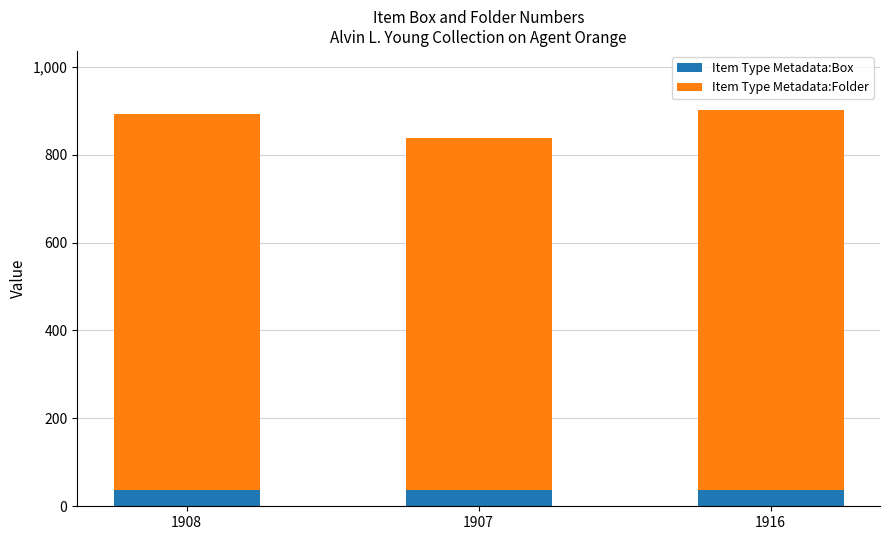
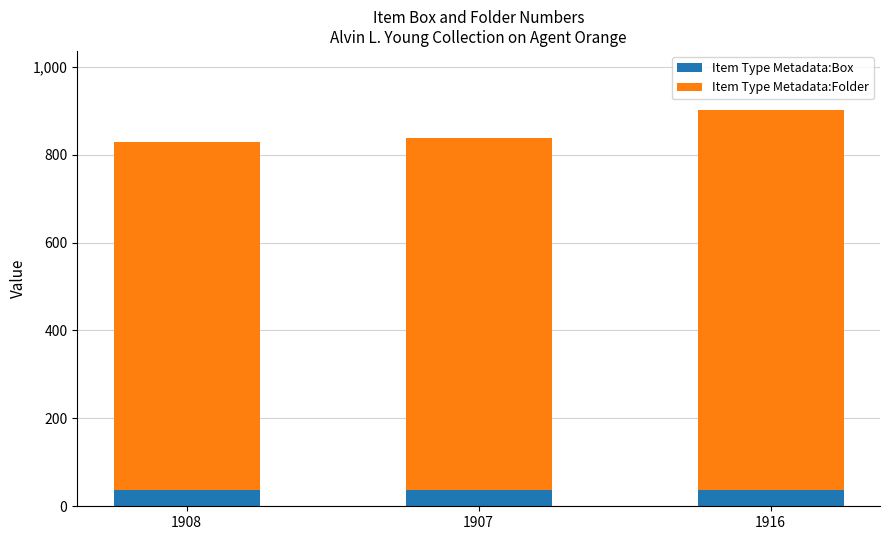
Item Type Metadata:Folder, 1908: 860 -> 790
